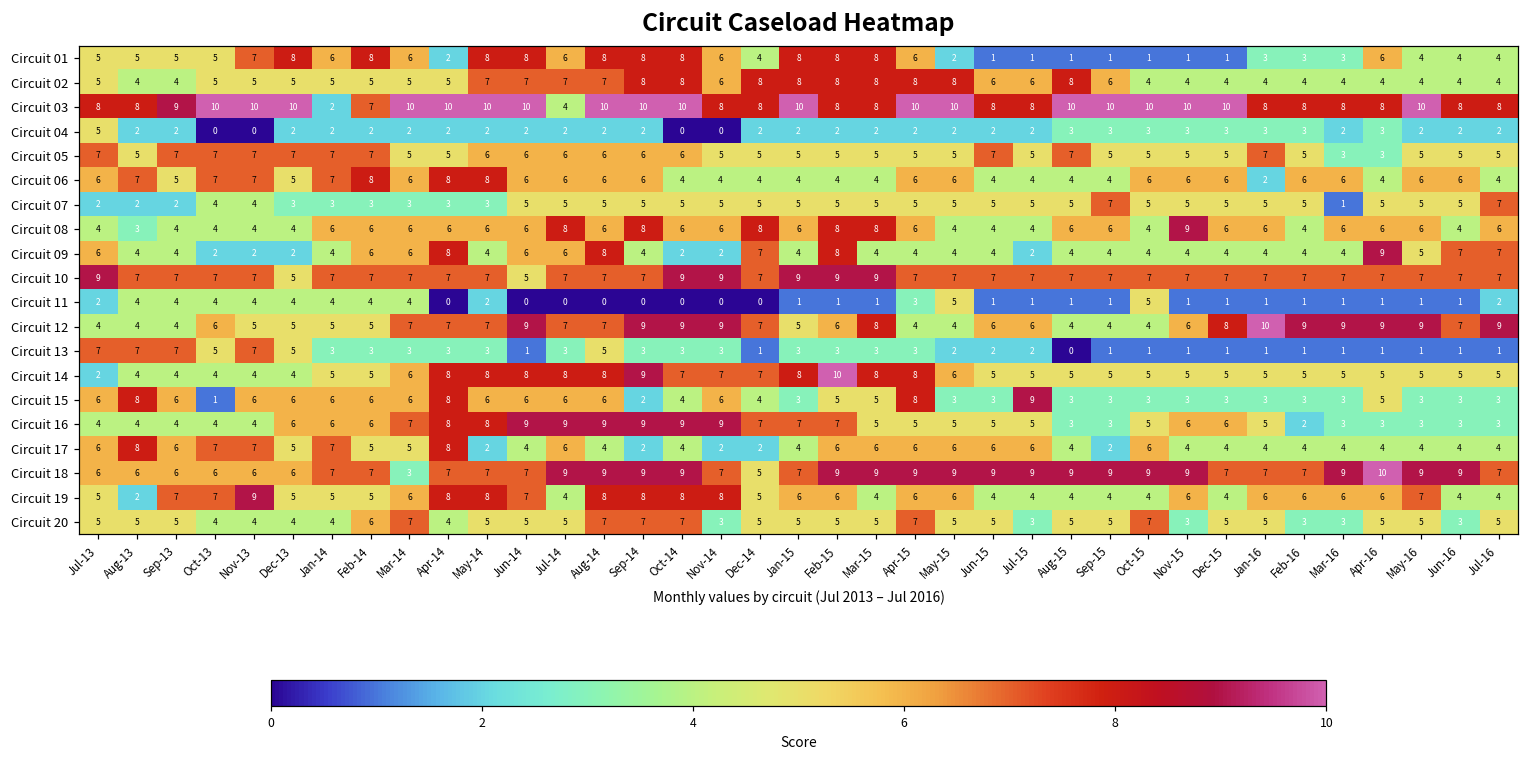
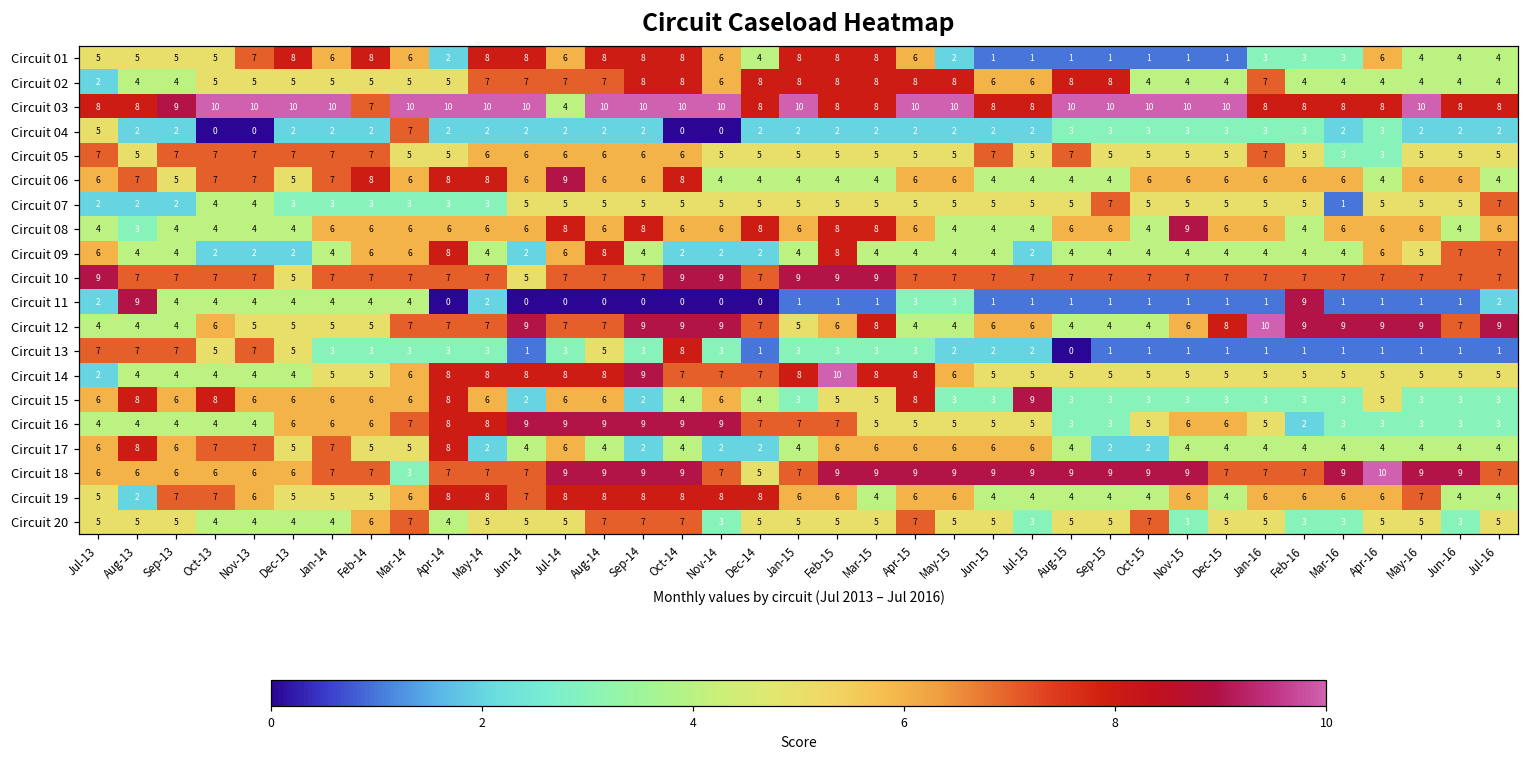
Circuit 02, Jul-13: 5 -> 2
Circuit 02, Sep-15: 6 -> 8
Circuit 02, Jan-16: 4 -> 7
Circuit 03, Jan-14: 2 -> 10
Circuit 03, Nov-14: 8 -> 10
Circuit 04, Mar-14: 2 -> 7
Circuit 06, Jul-14: 6 -> 9
Circuit 06, Oct-14: 4 -> 8
Circuit 06, Jan-16: 2 -> 6
Circuit 09, Jun-14: 6 -> 2
Circuit 09, Dec-14: 7 -> 2
Circuit 09, Apr-16: 9 -> 6
Circuit 11, Aug-13: 4 -> 9
Circuit 11, May-15: 5 -> 3
Circuit 11, Oct-15: 5 -> 1
Circuit 11, Feb-16: 1 -> 9
Circuit 13, Oct-14: 3 -> 8
Circuit 15, Oct-13: 1 -> 8
Circuit 15, Jun-14: 6 -> 2
Circuit 17, Oct-15: 6 -> 2
Circuit 19, Nov-13: 9 -> 6
Circuit 19, Jul-14: 4 -> 8
Circuit 19, Dec-14: 5 -> 8
